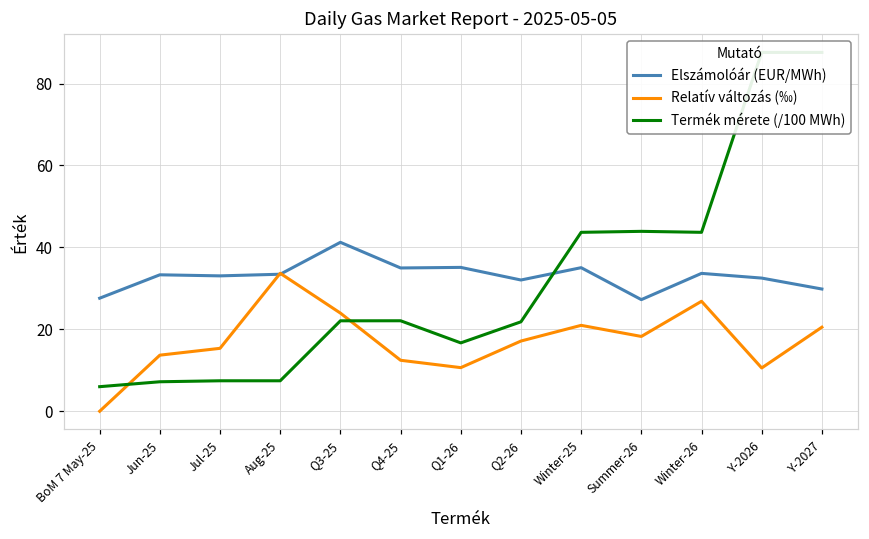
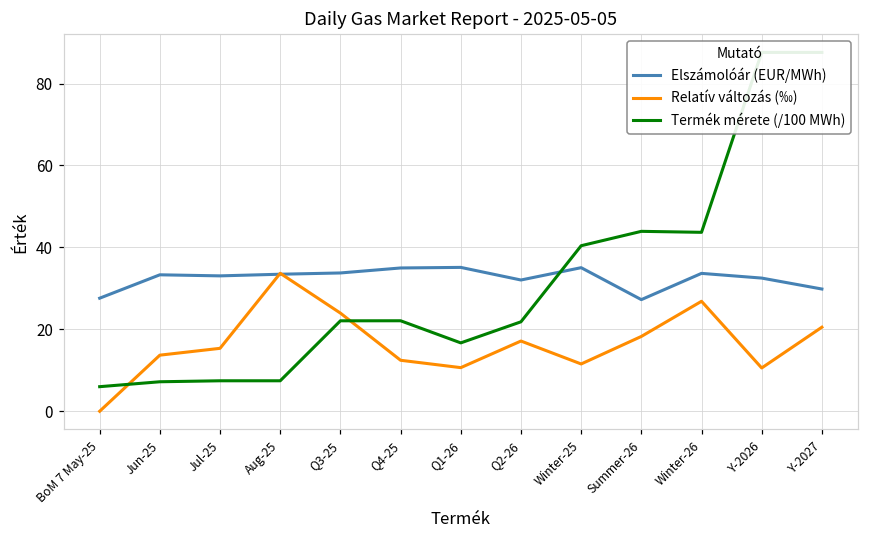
Elszámolóár (EUR/MWh), Q3-25: 41 -> 34
Relatív változás (‰), Winter-25: 21 -> 12
Termék mérete (/100 MWh), Winter-25: 44 -> 40
